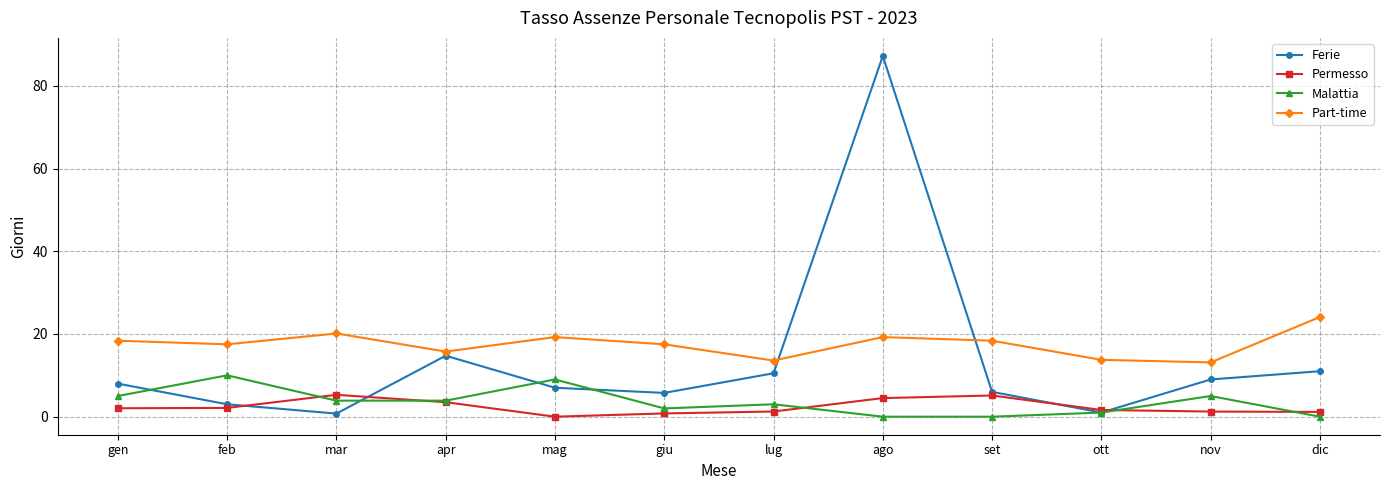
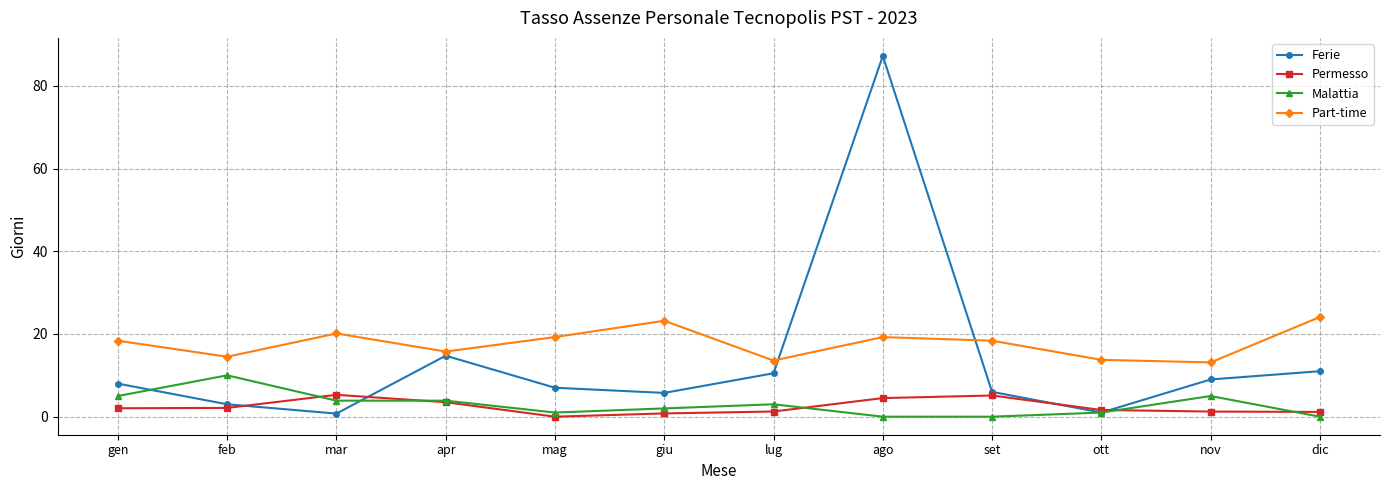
Part-time, feb: 18 -> 15
Malattia, mag: 9 -> 1
Part-time, giu: 18 -> 23
